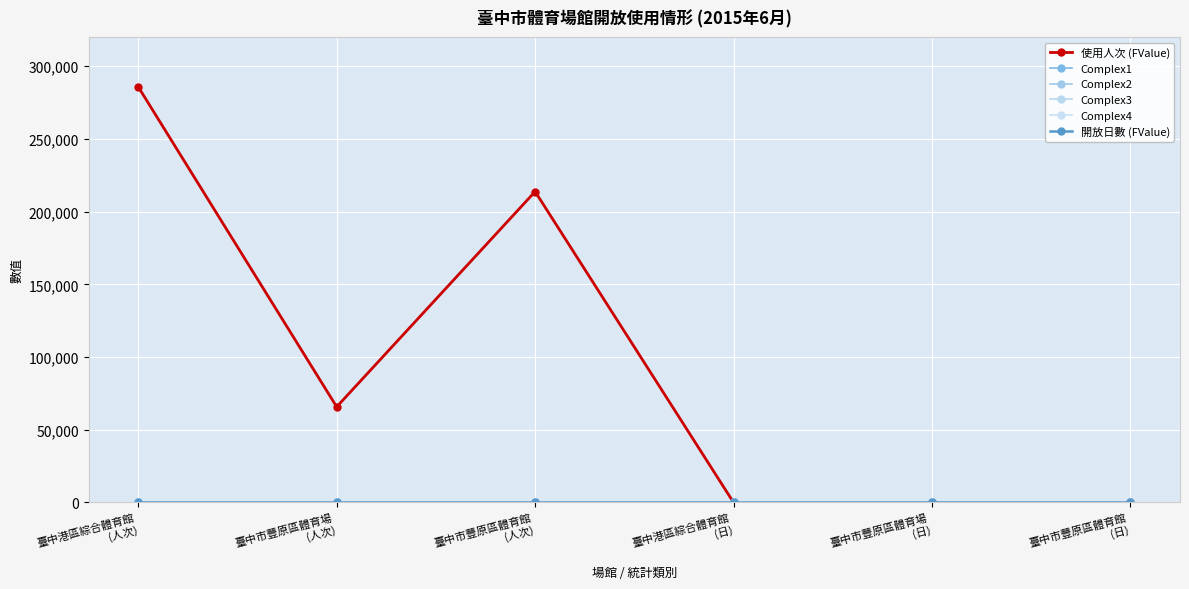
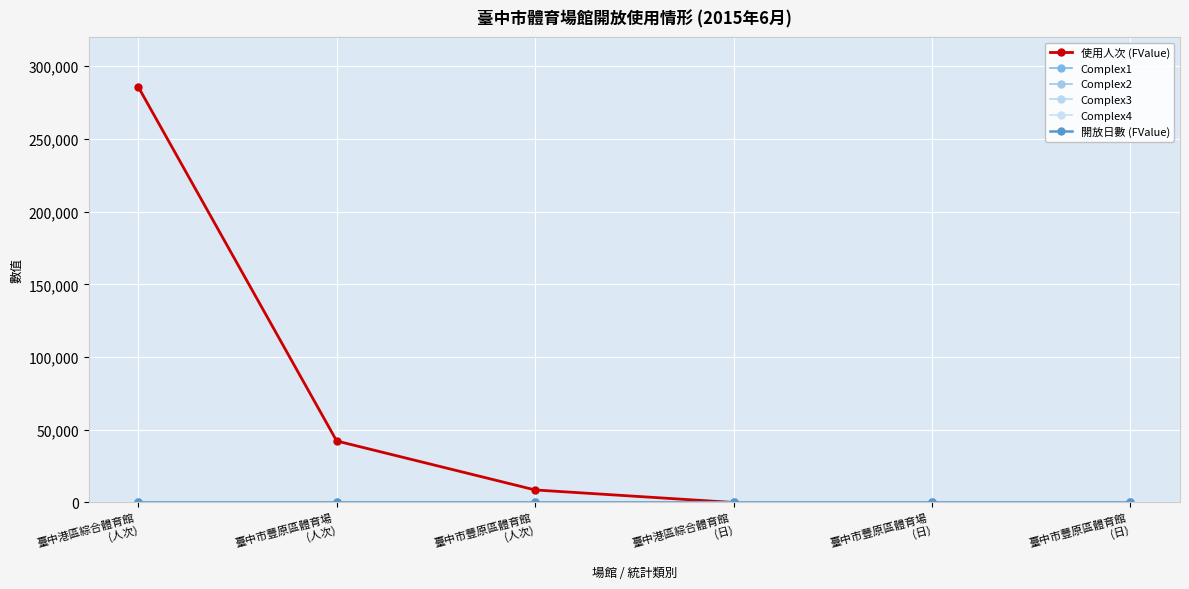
使用人次 (FValue), 臺中市豐原區體育場 (人次): 66,000 -> 42,000
使用人次 (FValue), 臺中市豐原區體育館 (人次): 214,000 -> 9,000
